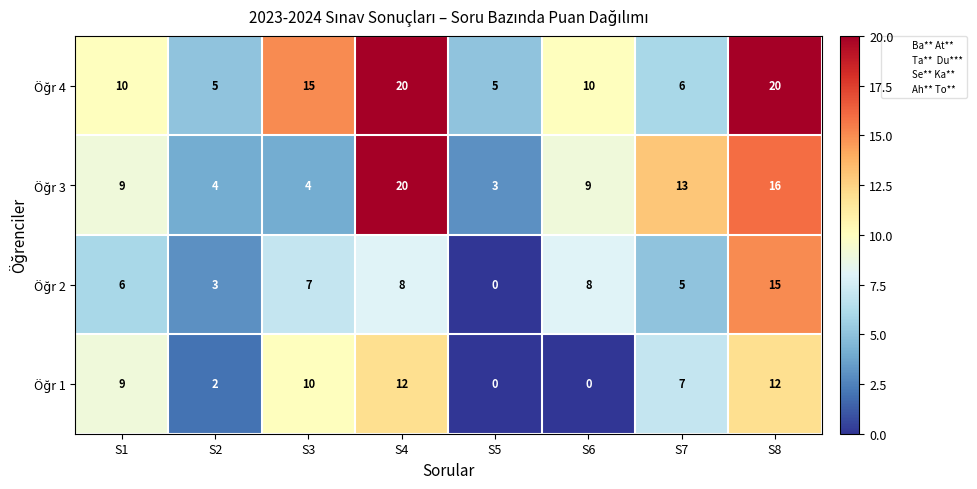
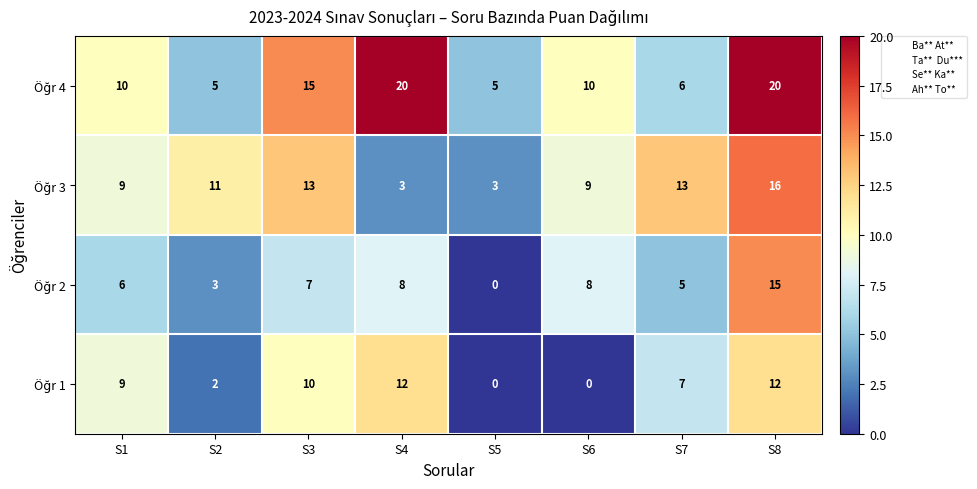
Öğr 3, S2: 4 -> 11
Öğr 3, S3: 4 -> 13
Öğr 3, S4: 20 -> 3
